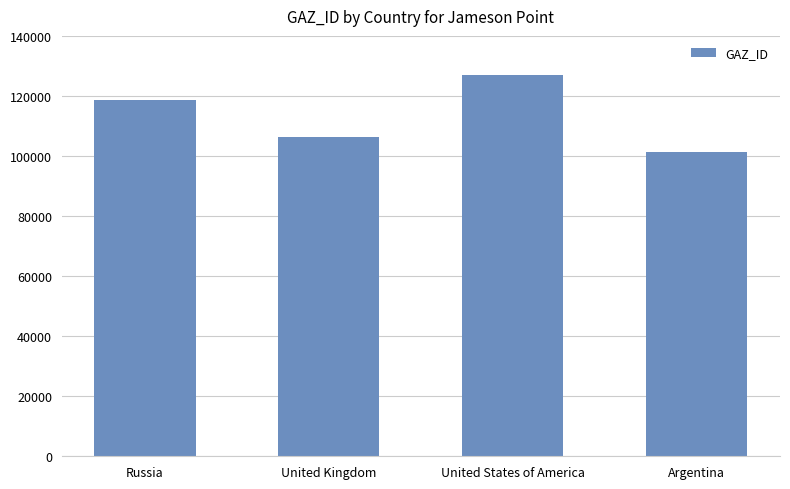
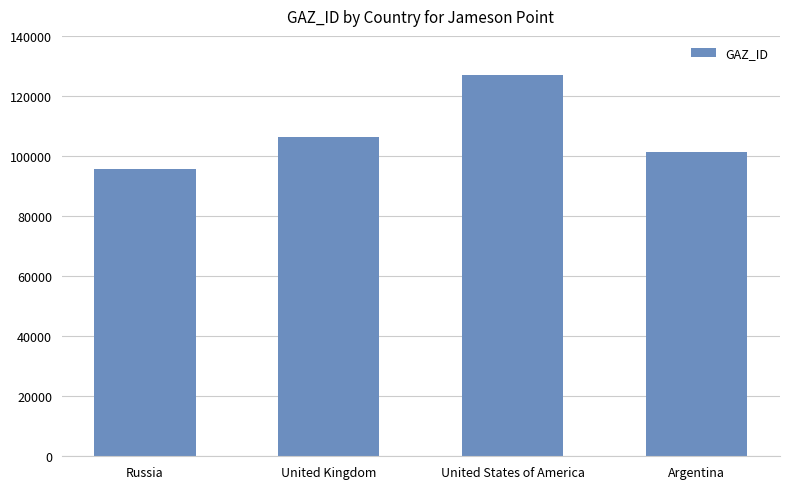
Russia: 119000 -> 96000
